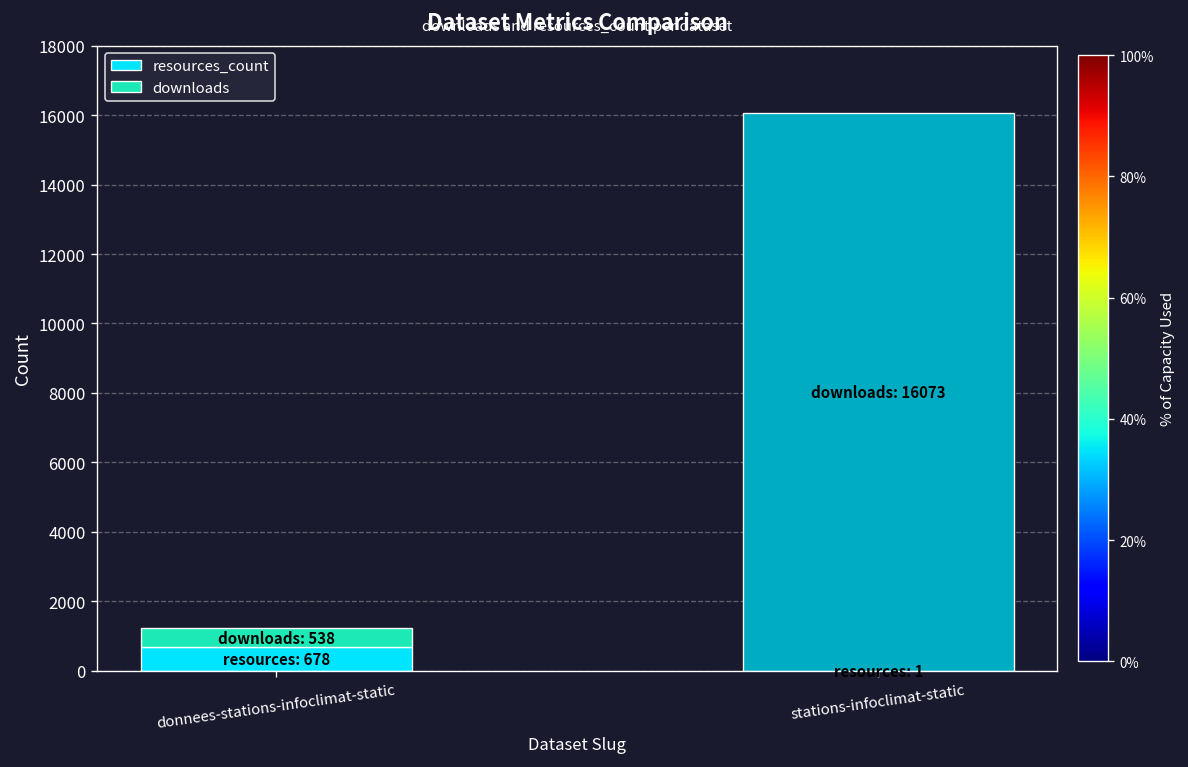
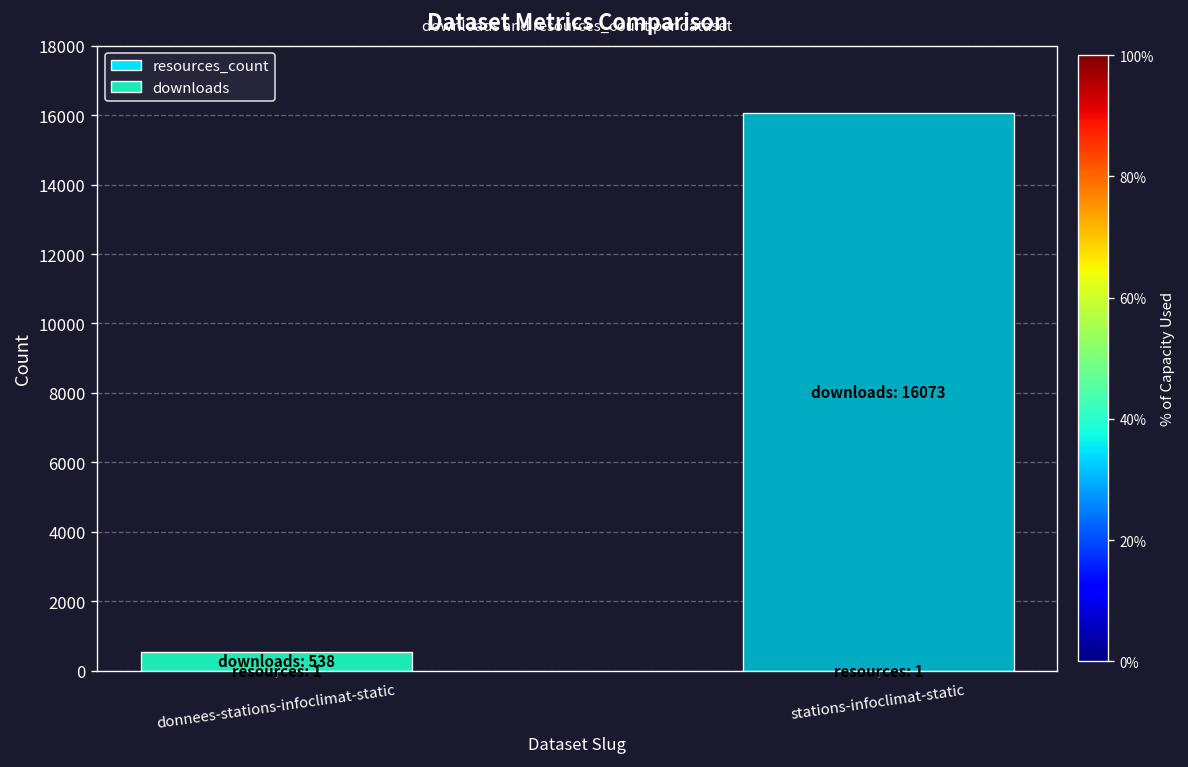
resources_count, donnees-stations-infoclimat-static: 700 -> 0
